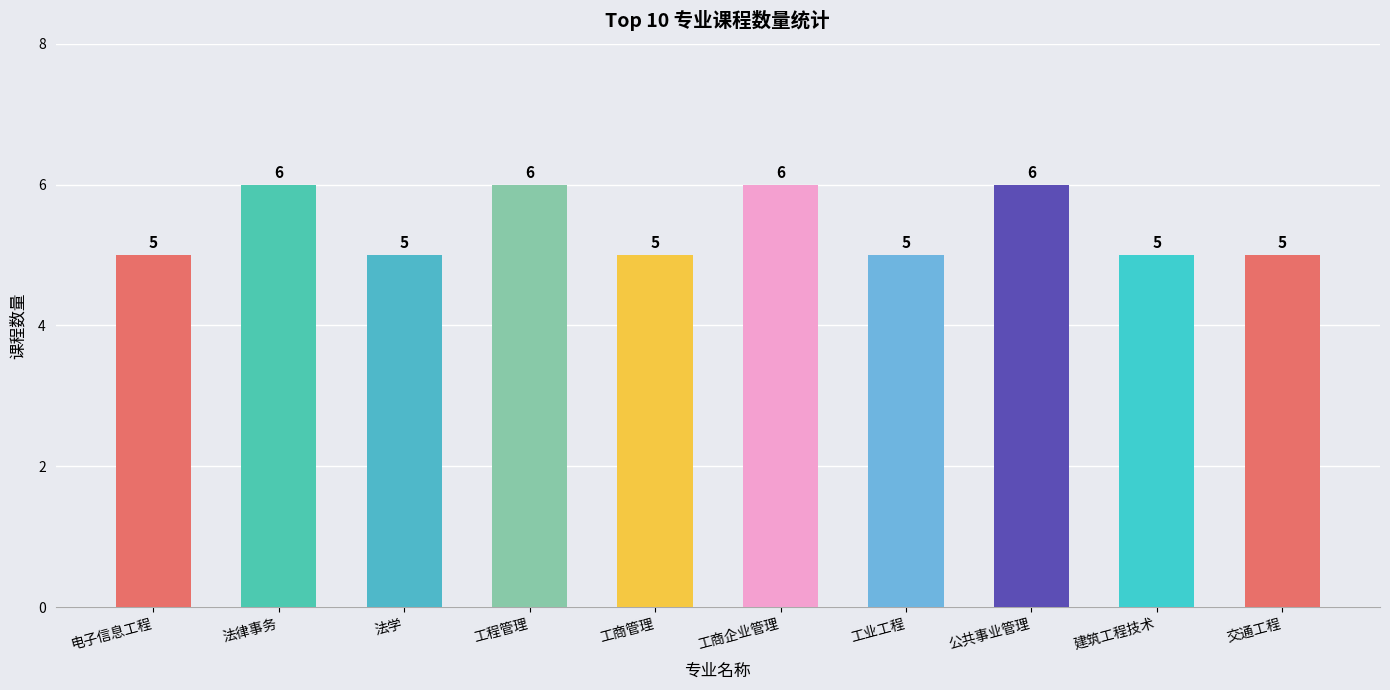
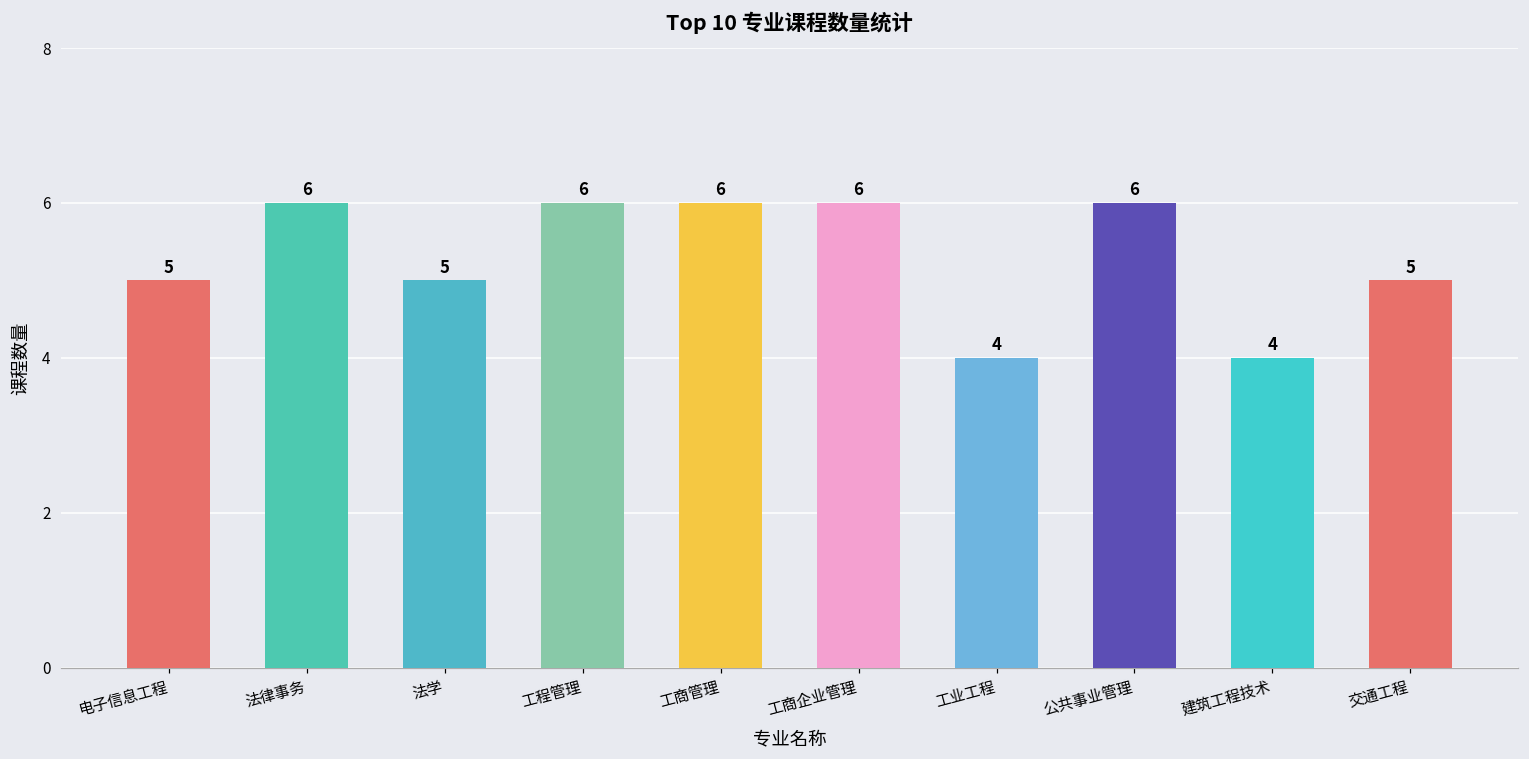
工商管理: 5 -> 6
工业工程: 5 -> 4
建筑工程技术: 5 -> 4
